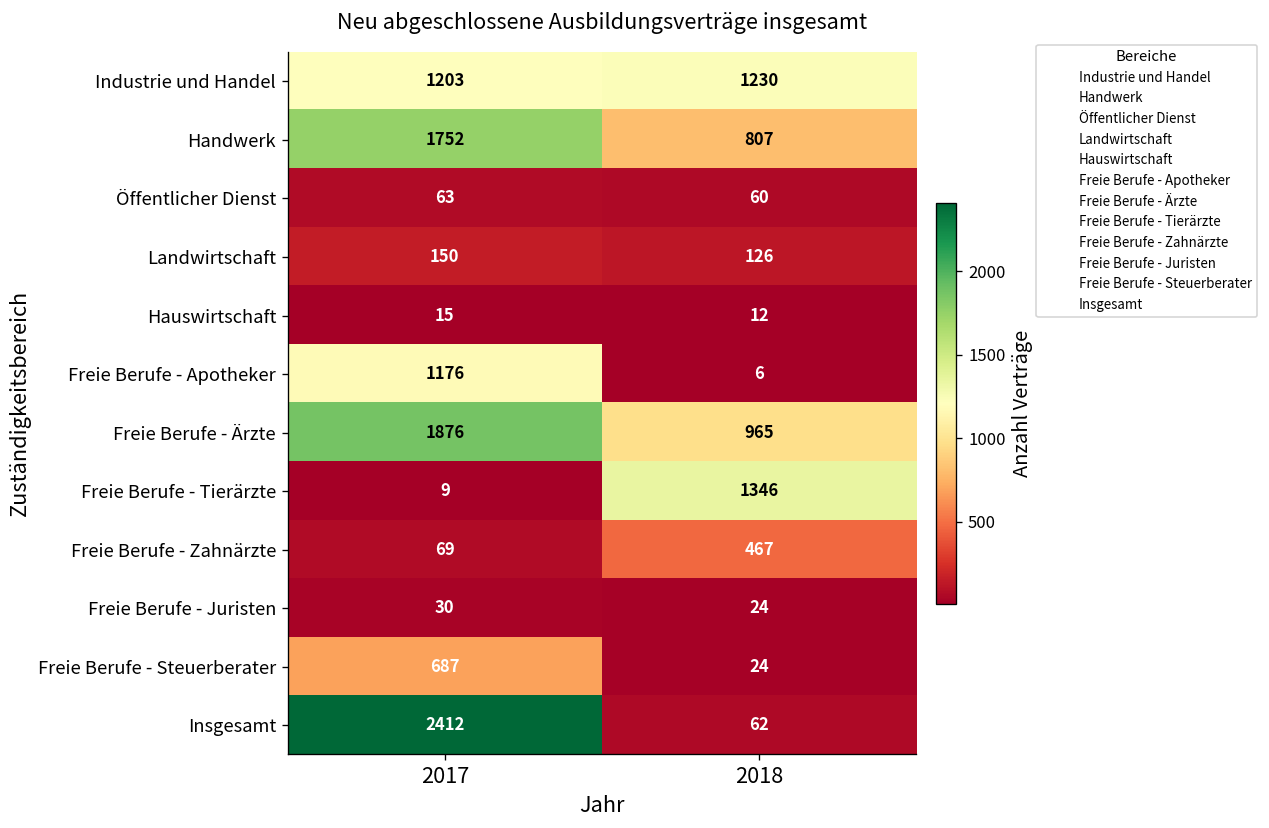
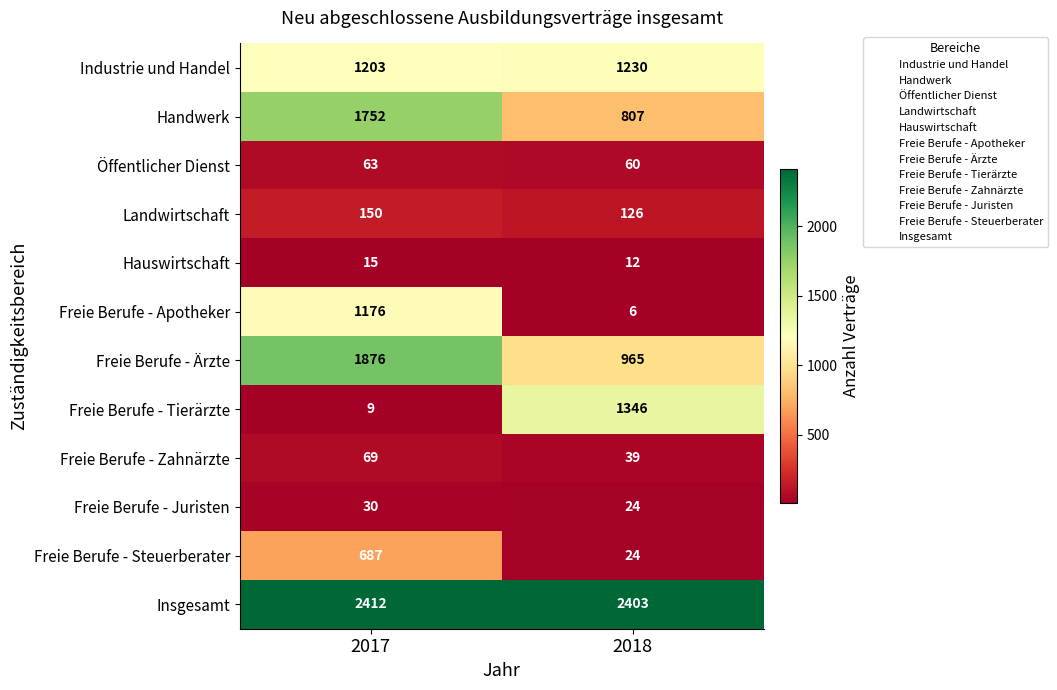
Freie Berufe - Zahnärzte, 2018: 467 -> 39
Insgesamt, 2018: 62 -> 2403
